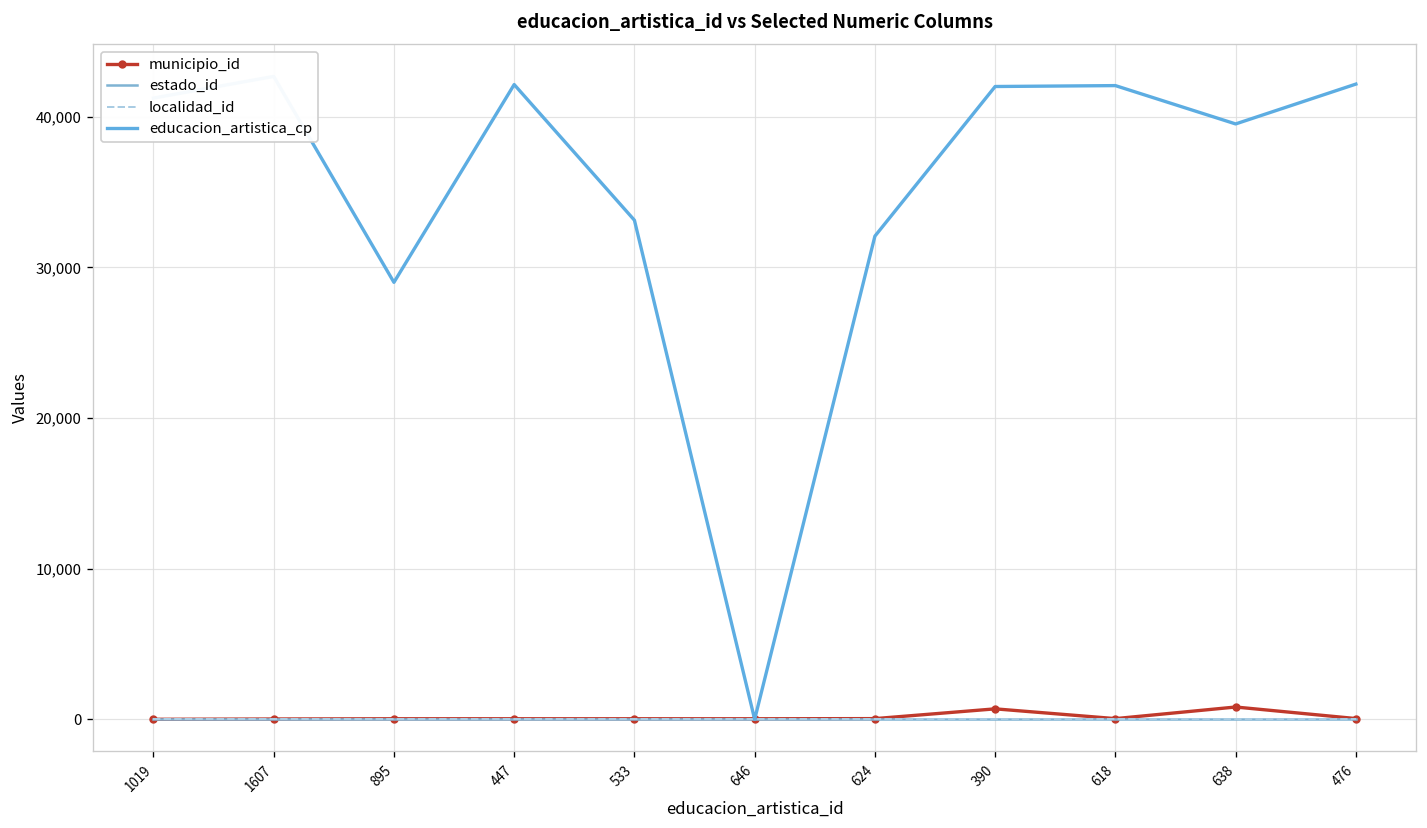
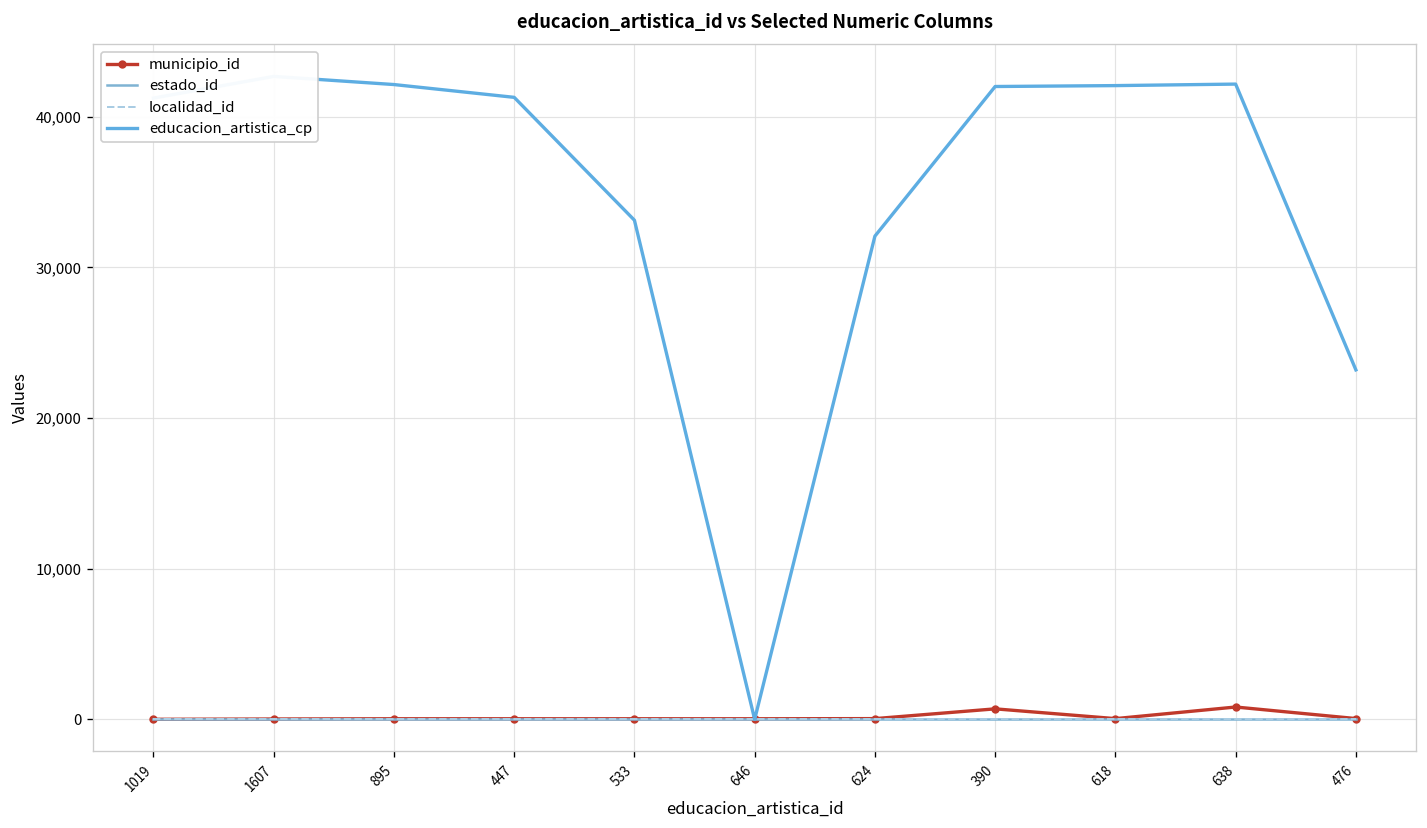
educacion_artistica_cp, 895: 29,000 -> 42,100
educacion_artistica_cp, 447: 42,100 -> 41,300
educacion_artistica_cp, 638: 39,500 -> 42,200
educacion_artistica_cp, 476: 42,200 -> 23,200
